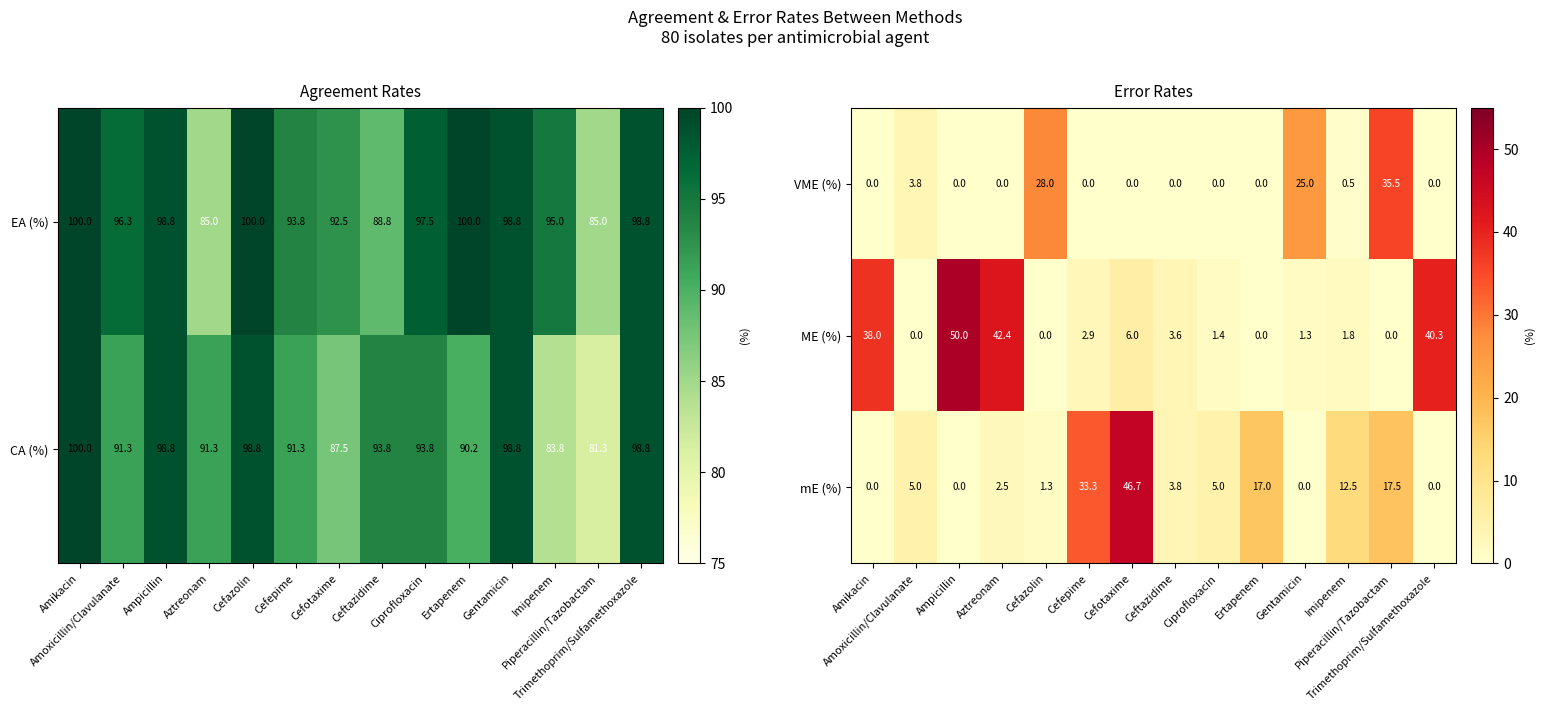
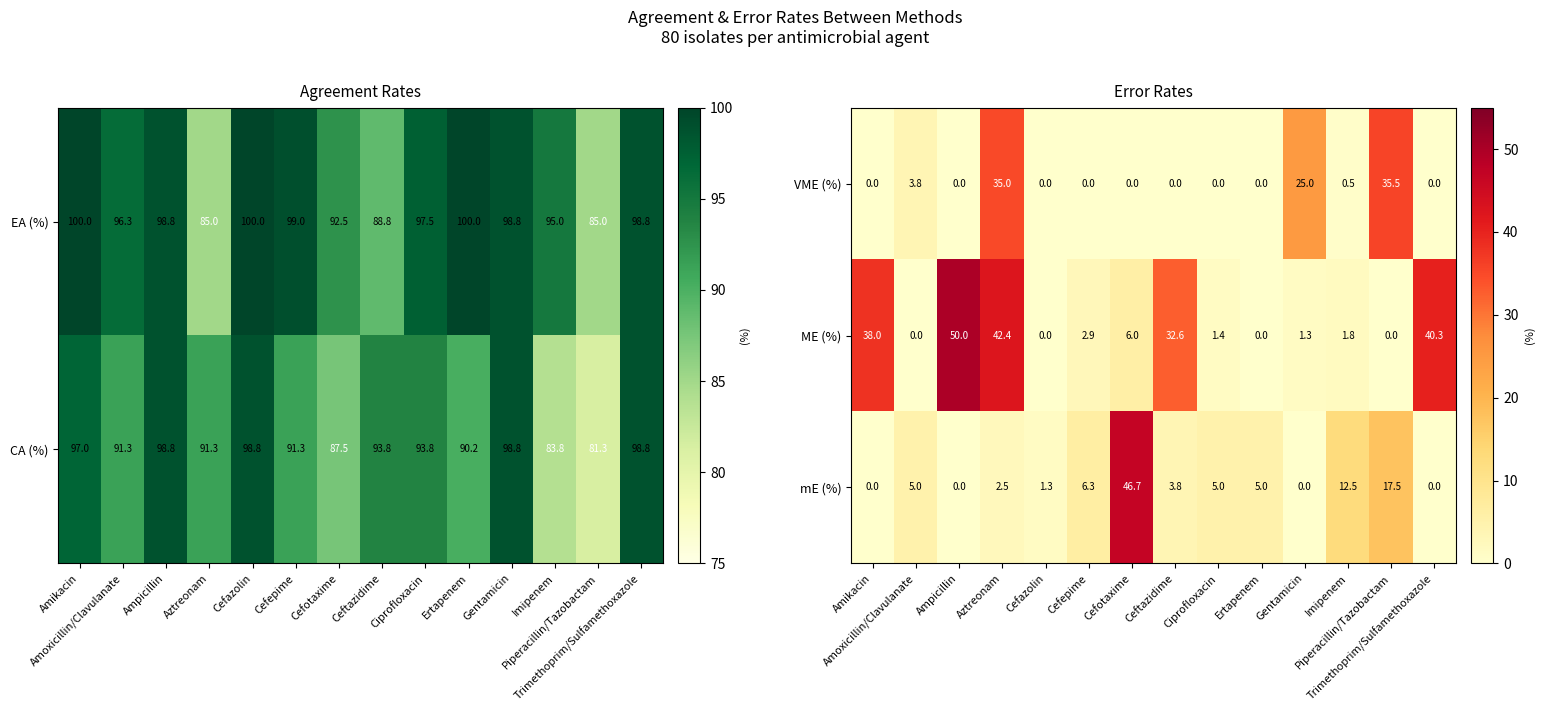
Agreement Rates, EA (%), Cefepime: 93.8 -> 99.0
Agreement Rates, CA (%), Amikacin: 100.0 -> 97.0
Error Rates, VME (%), Aztreonam: 0.0 -> 35.0
Error Rates, VME (%), Cefazolin: 28.0 -> 0.0
Error Rates, ME (%), Ceftazidime: 3.6 -> 32.6
Error Rates, mE (%), Cefepime: 33.3 -> 6.3
Error Rates, mE (%), Ertapenem: 17.0 -> 5.0
